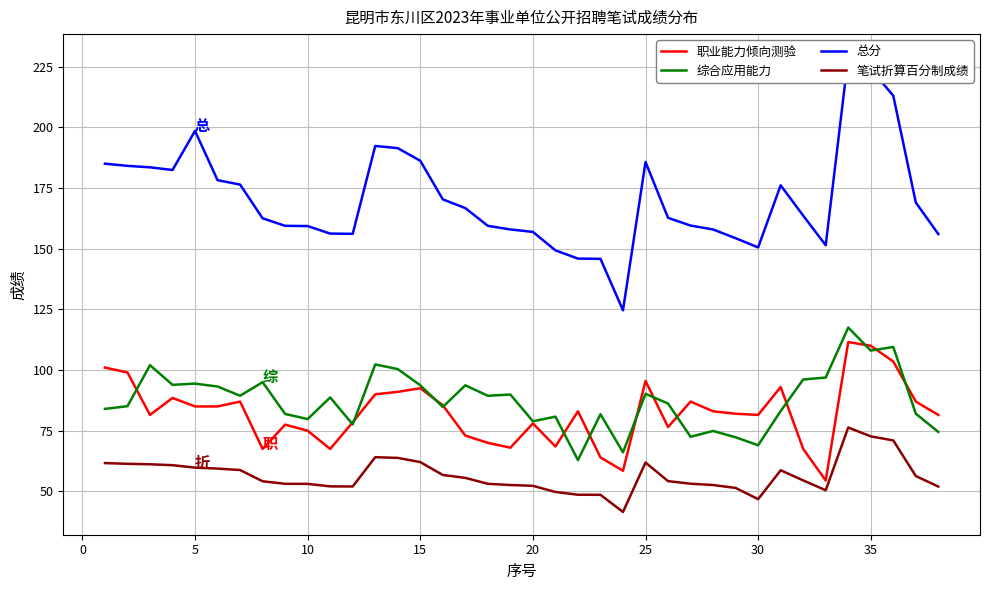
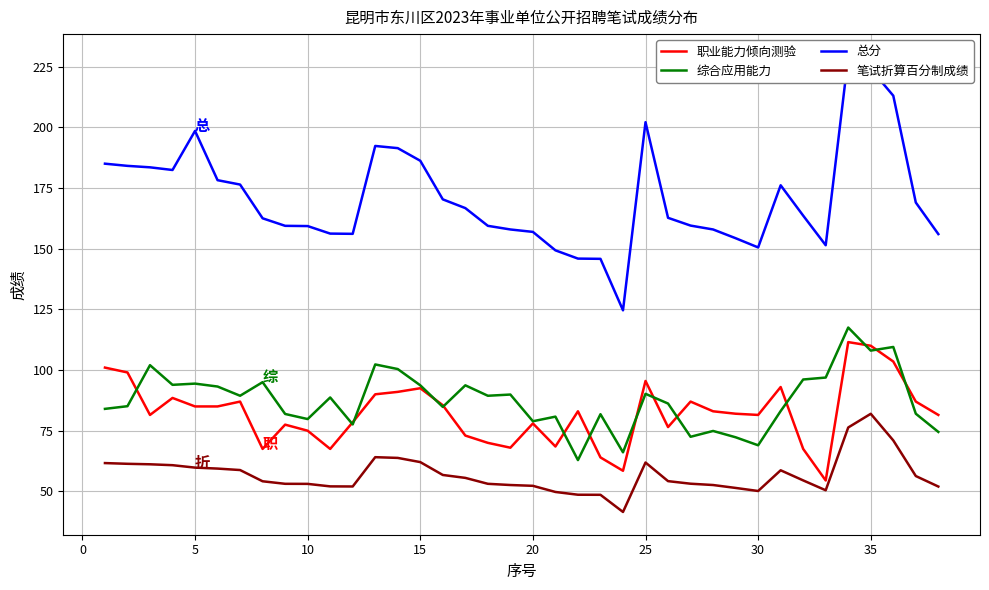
总分, 25: 186 -> 202
笔试折算百分制成绩, 30: 47 -> 50
笔试折算百分制成绩, 35: 73 -> 82
